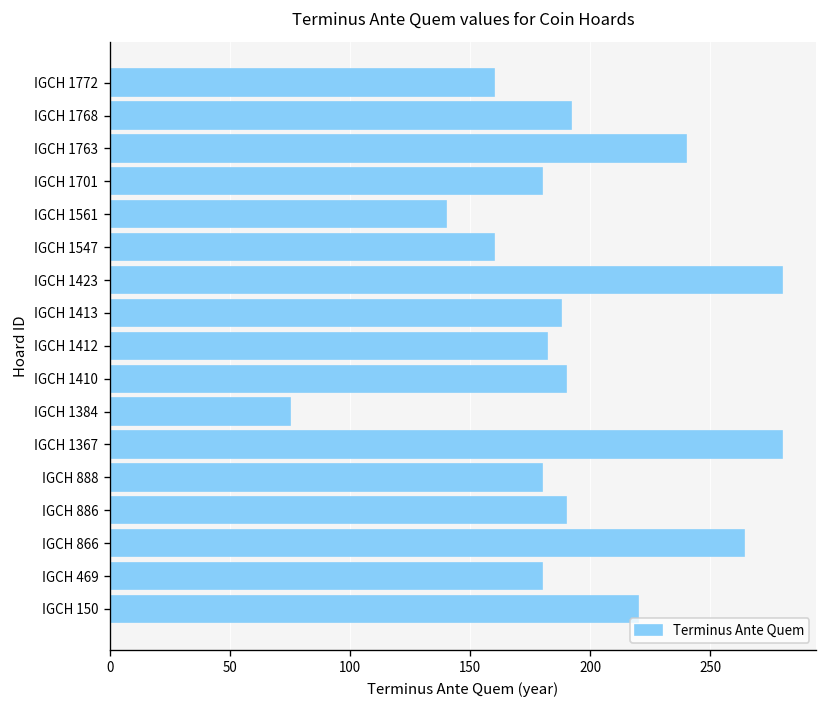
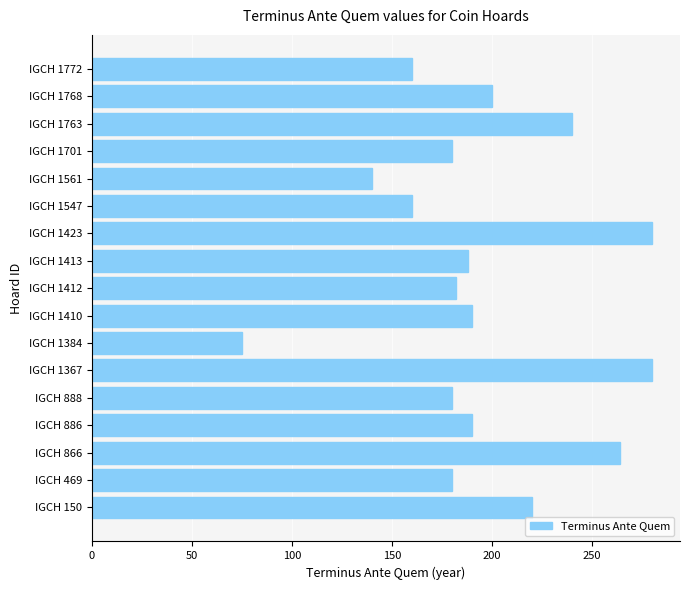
IGCH 1768: 192 -> 200
